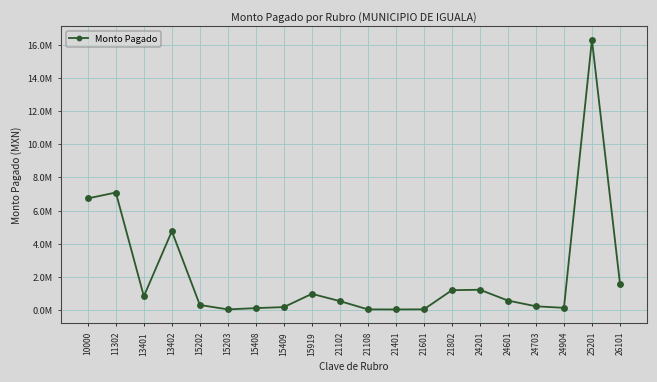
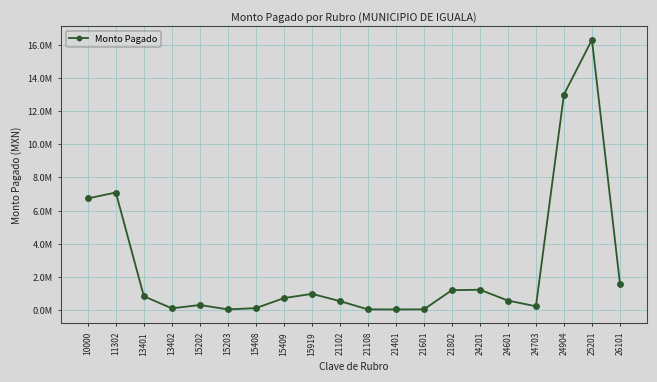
13402: 4800000 -> 100000
15409: 200000 -> 700000
24904: 100000 -> 13000000
